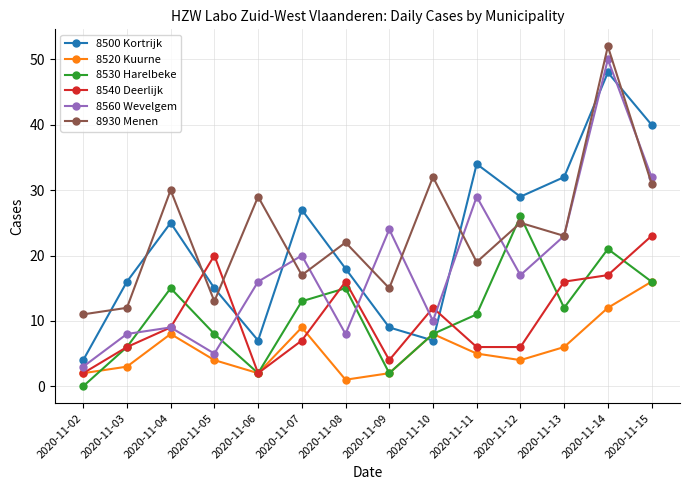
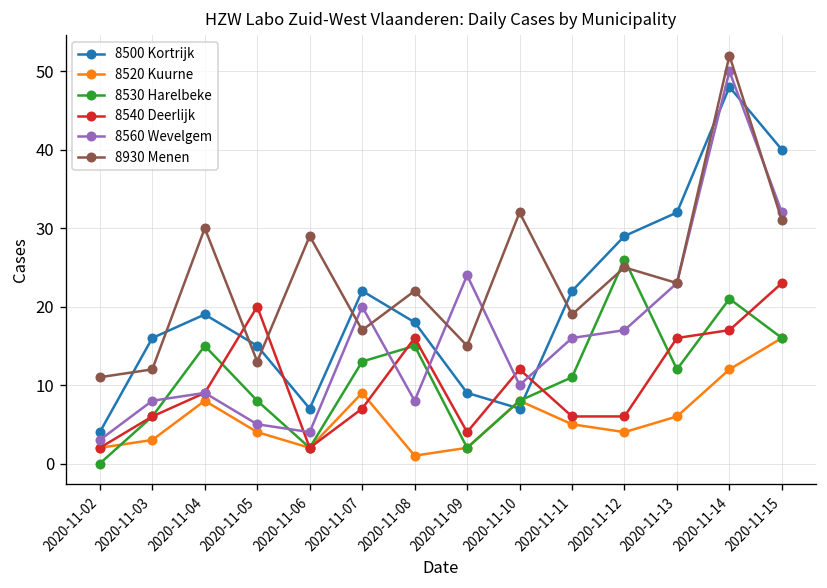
8500 Kortrijk, 2020-11-04: 25 -> 19
8560 Wevelgem, 2020-11-06: 16 -> 4
8500 Kortrijk, 2020-11-07: 27 -> 22
8500 Kortrijk, 2020-11-11: 34 -> 22
8560 Wevelgem, 2020-11-11: 29 -> 16
